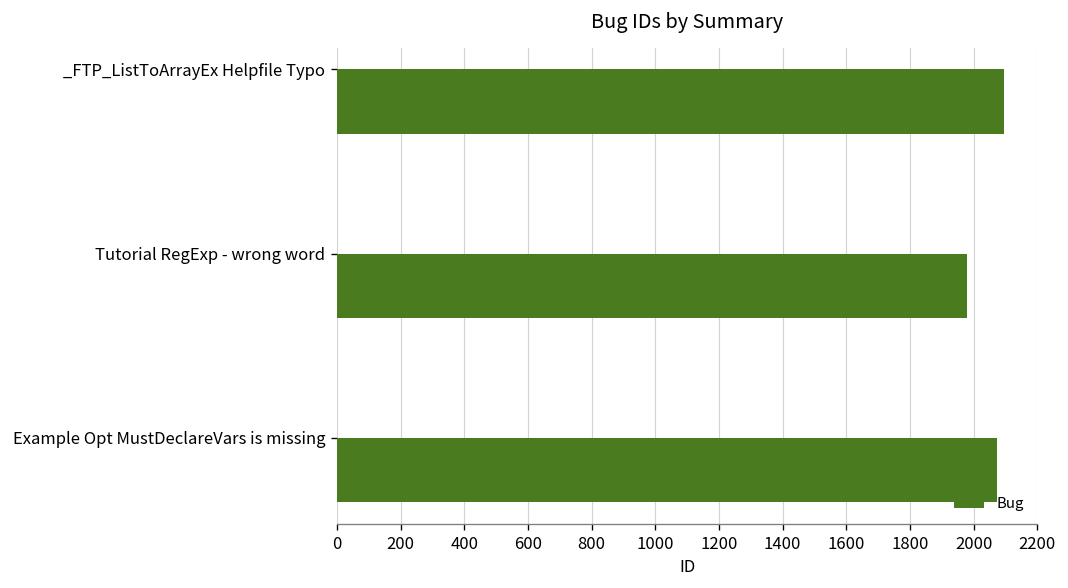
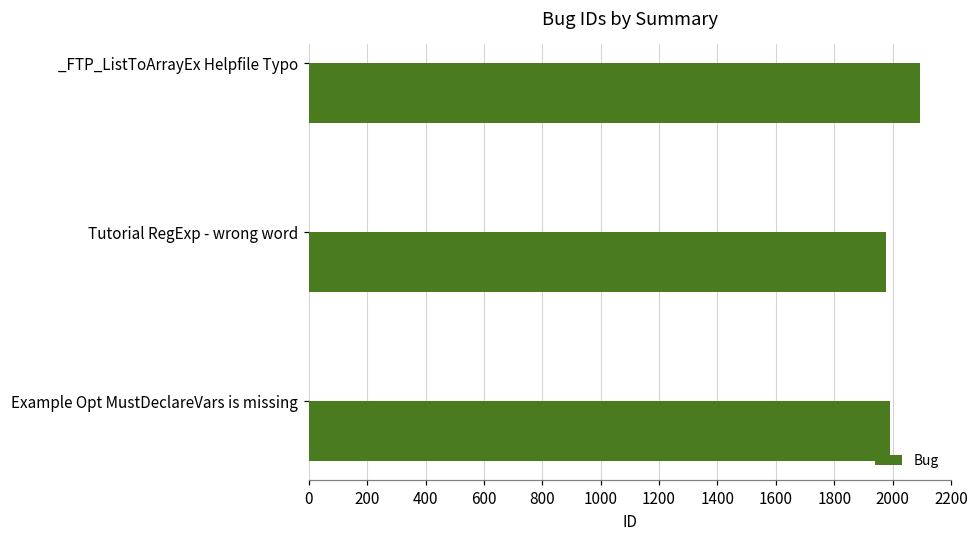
Example Opt MustDeclareVars is missing: 2070 -> 1990
